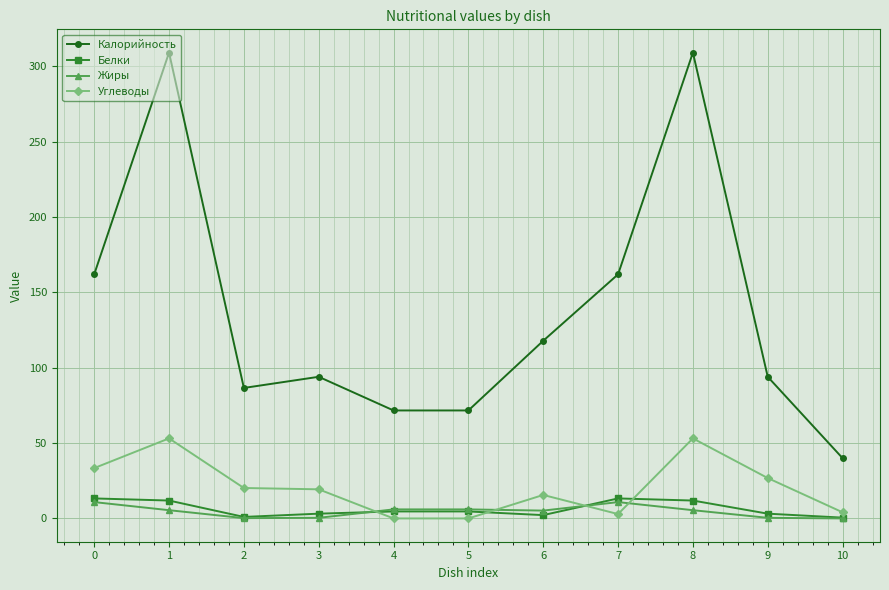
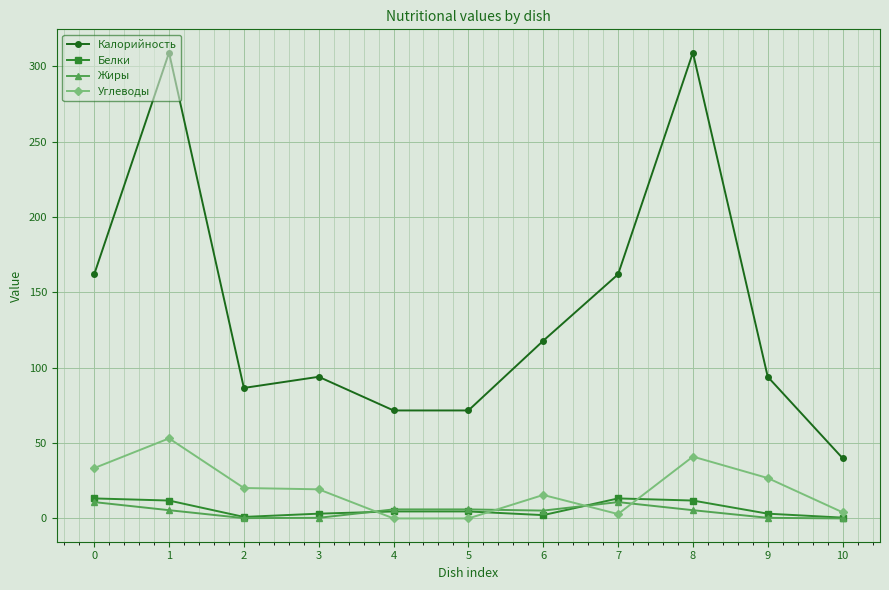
Углеводы, 8: 53 -> 41
